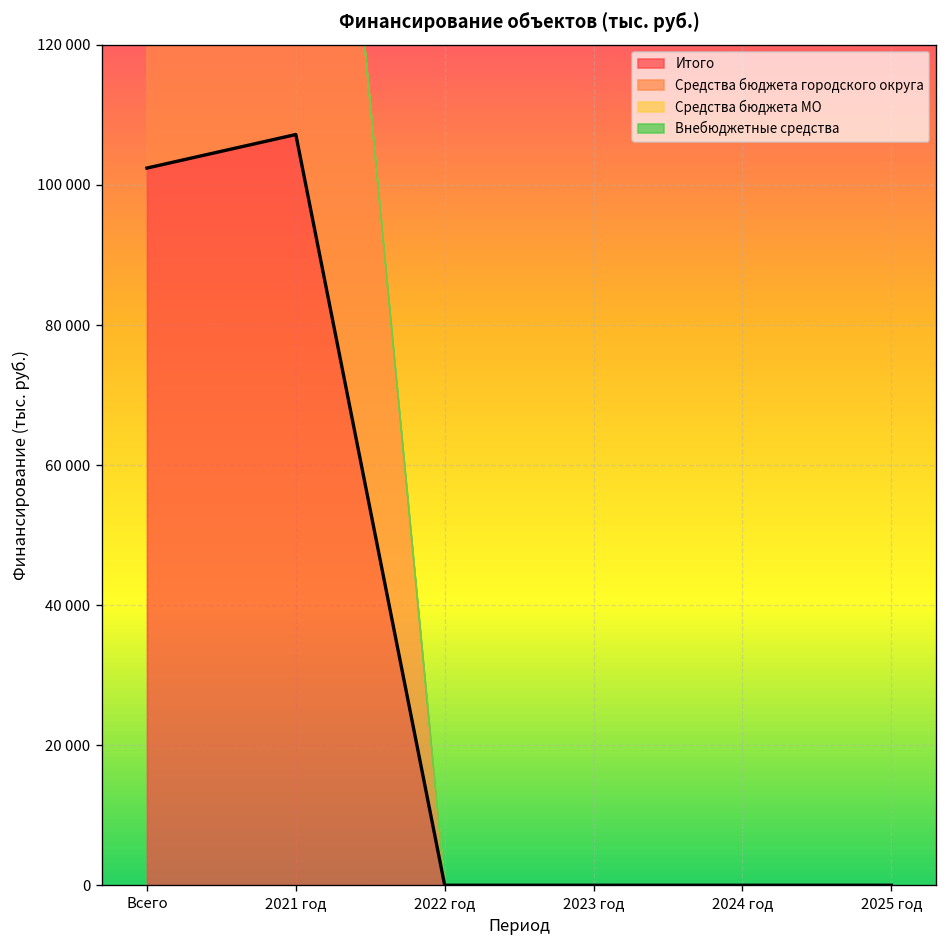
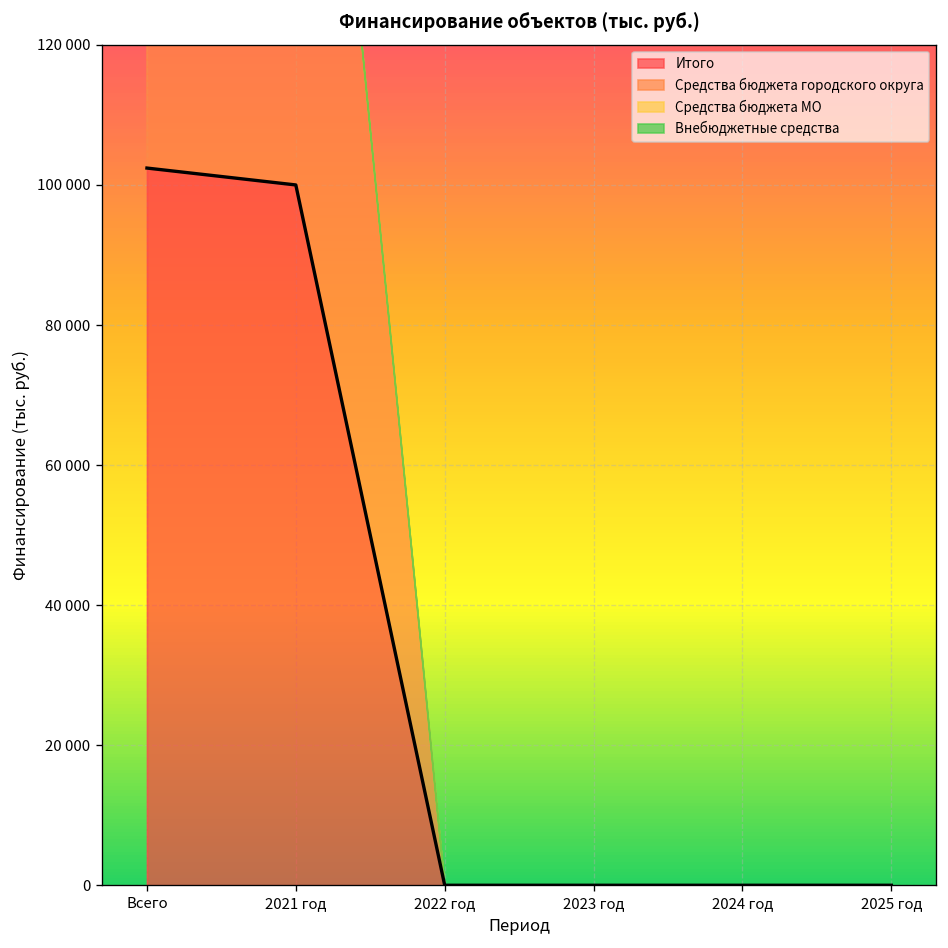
Итого, 2021 год: 107000 -> 100000
